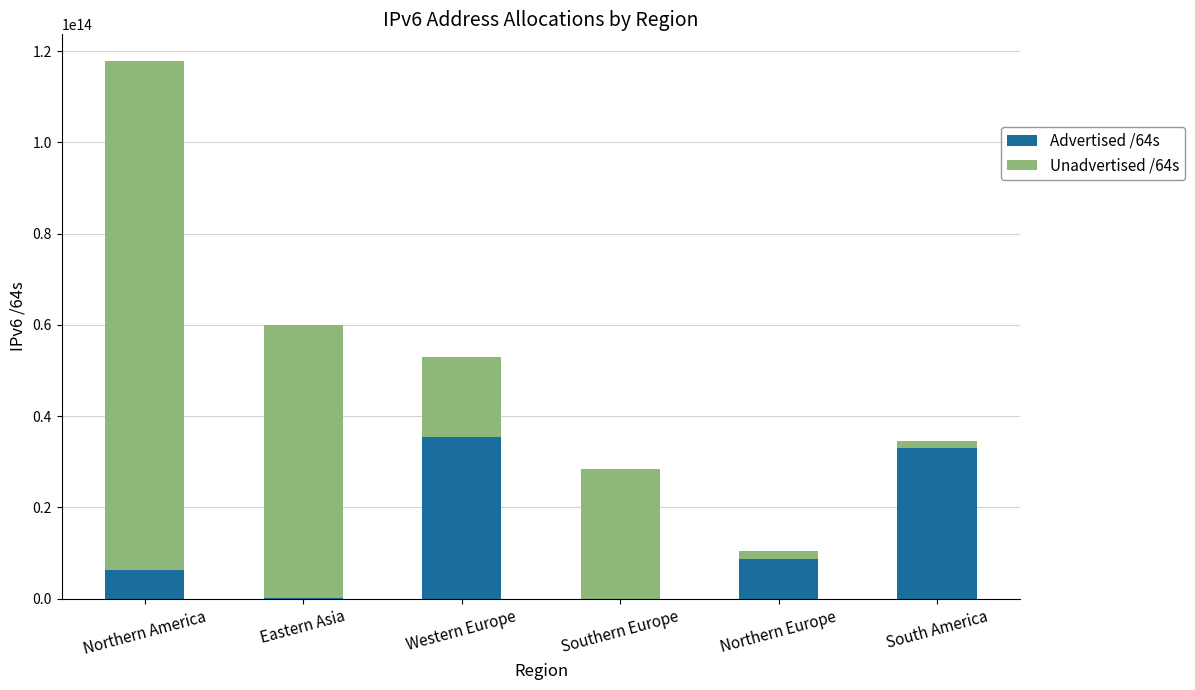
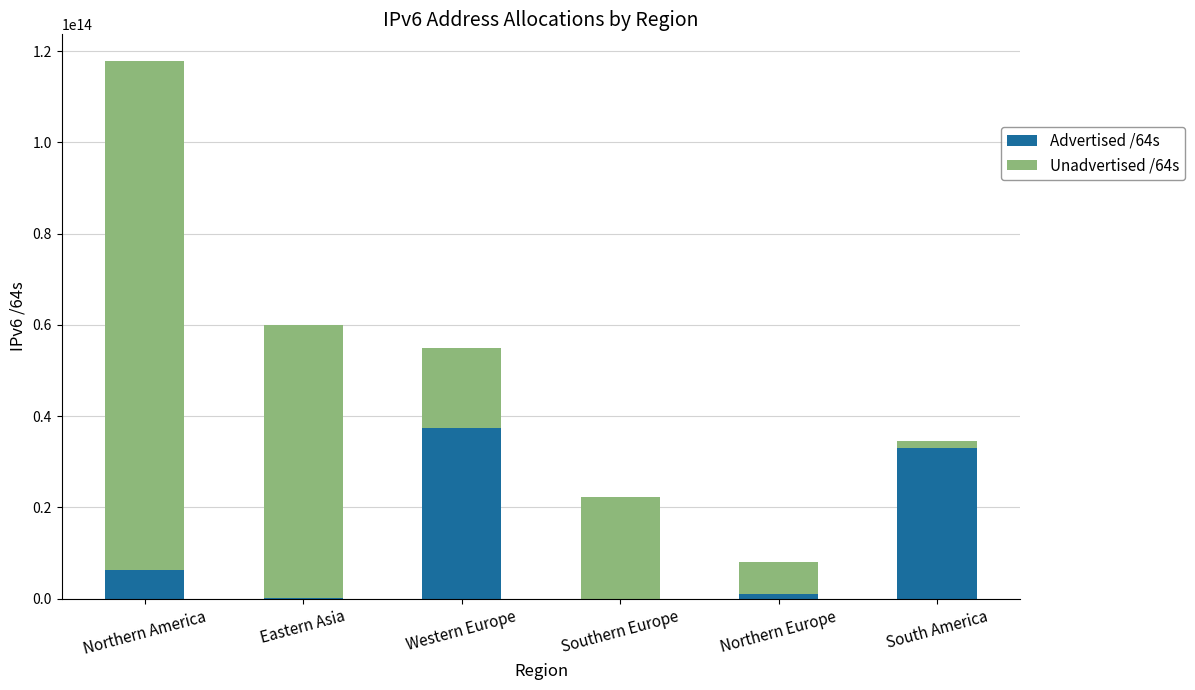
Advertised /64s, Western Europe: 35000000000000 -> 37000000000000
Unadvertised /64s, Southern Europe: 28000000000000 -> 22000000000000
Advertised /64s, Northern Europe: 9000000000000 -> 1000000000000
Unadvertised /64s, Northern Europe: 2000000000000 -> 7000000000000
